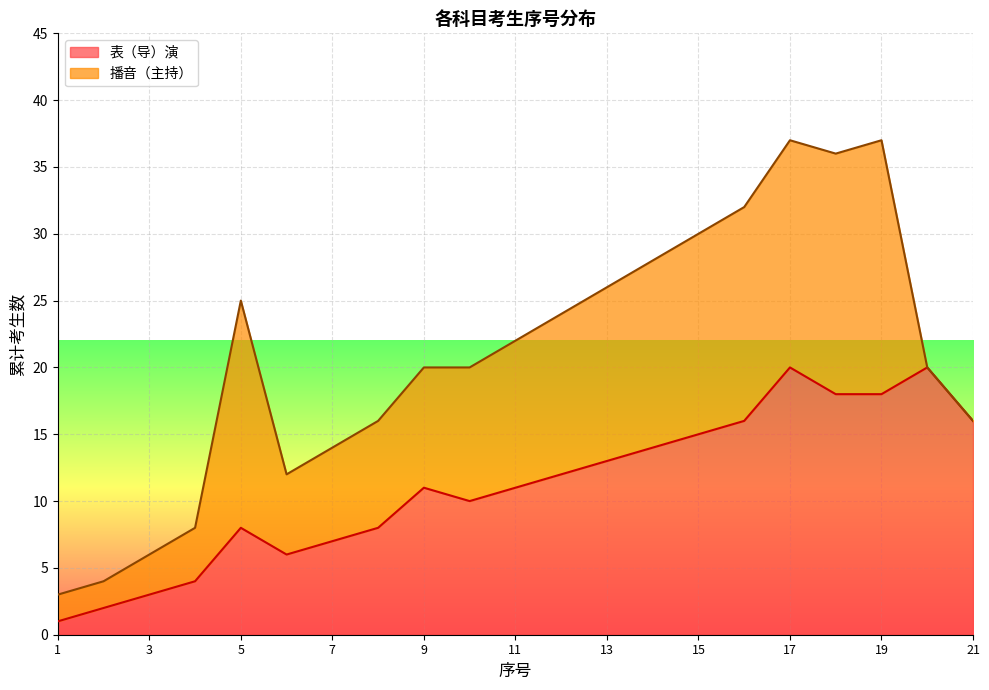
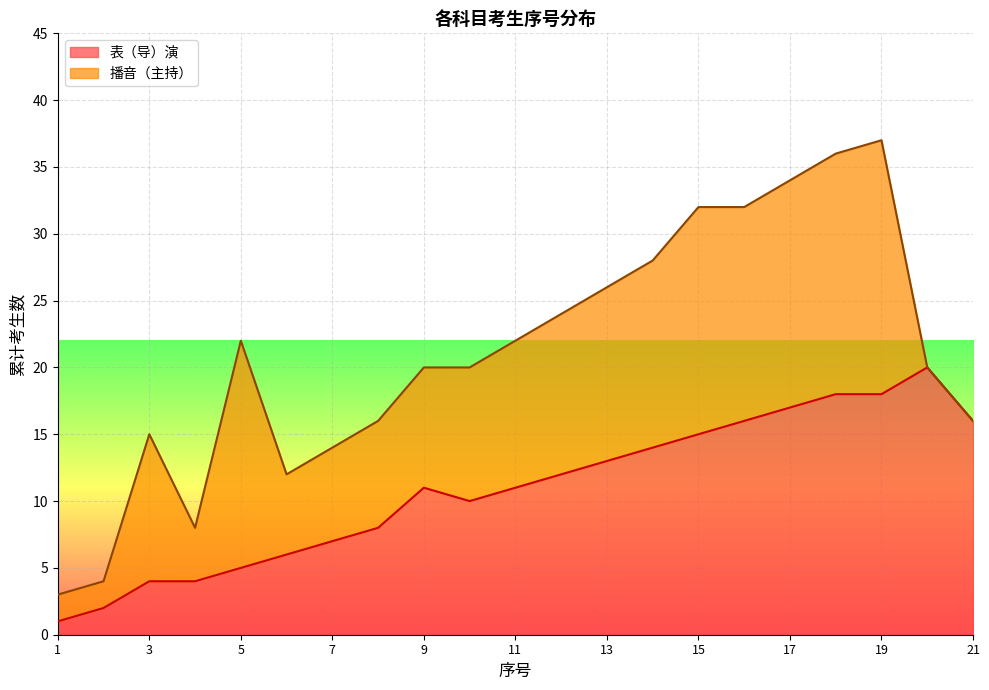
表（导）演, 3: 3 -> 4
播音（主持）, 3: 3 -> 11
表（导）演, 5: 8 -> 5
播音（主持）, 15: 15 -> 17
表（导）演, 17: 20 -> 17
